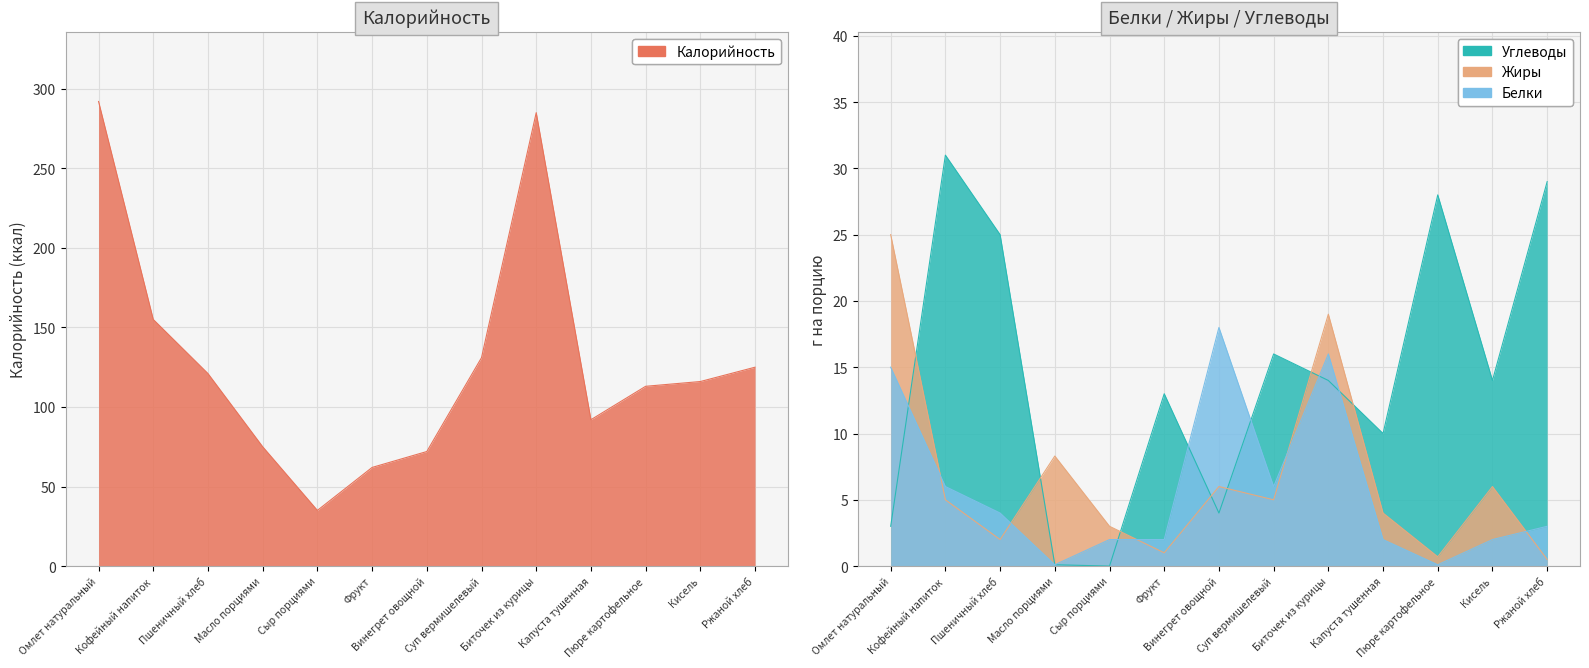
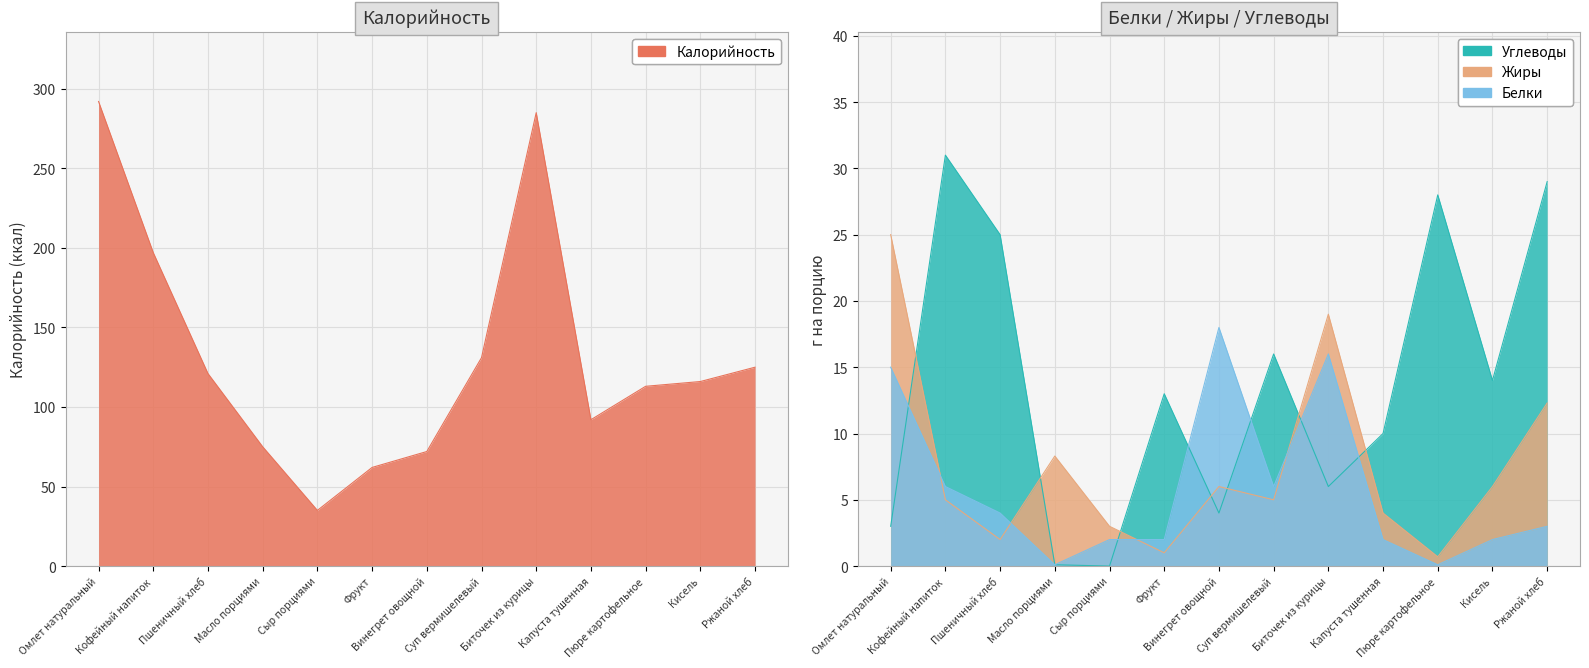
Калорийность, Кофейный напиток: 155 -> 197
Белки / Жиры / Углеводы, Углеводы, Биточек из курицы: 14 -> 6
Белки / Жиры / Углеводы, Жиры, Ржаной хлеб: 0.5 -> 12.3
